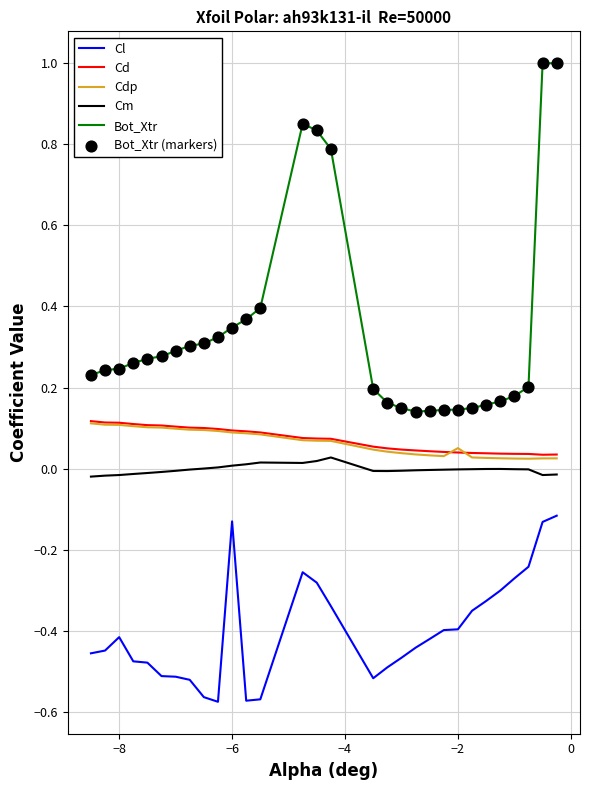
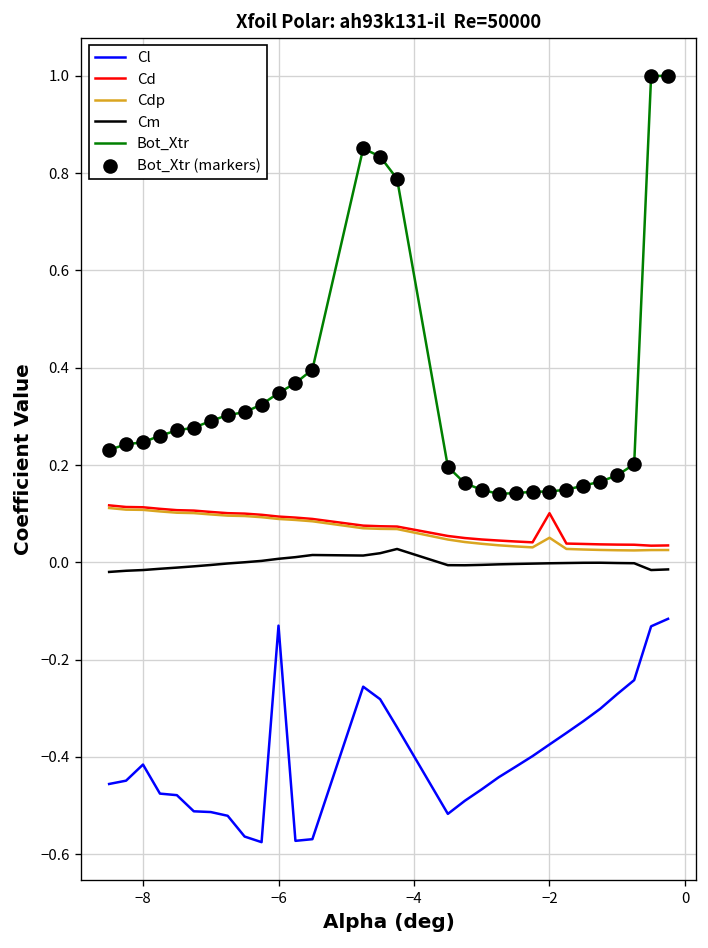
Cl, −2: -0.40 -> -0.37
Cd, −2: 0.04 -> 0.10
